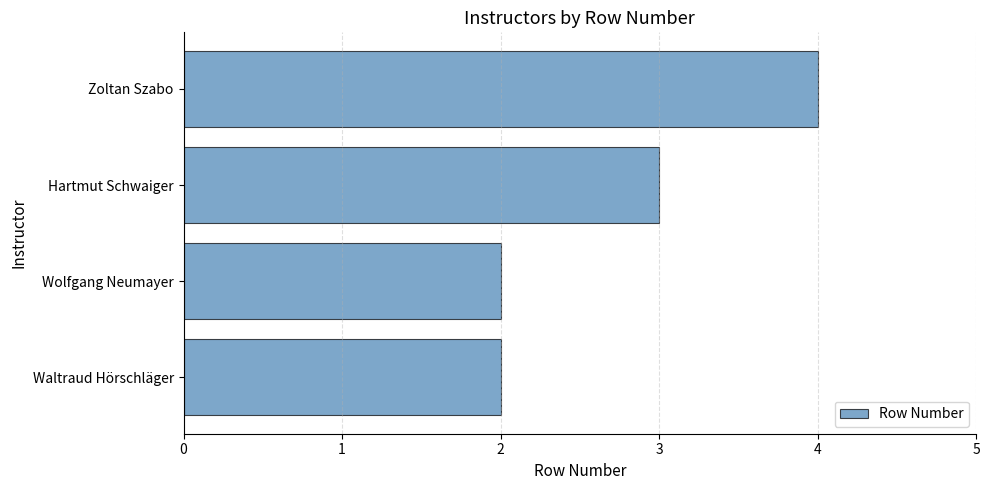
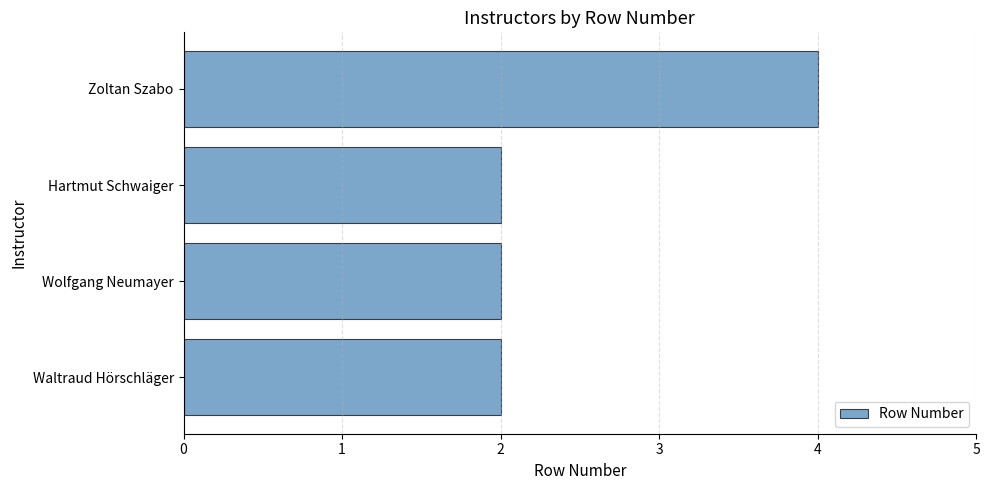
Hartmut Schwaiger: 3 -> 2
